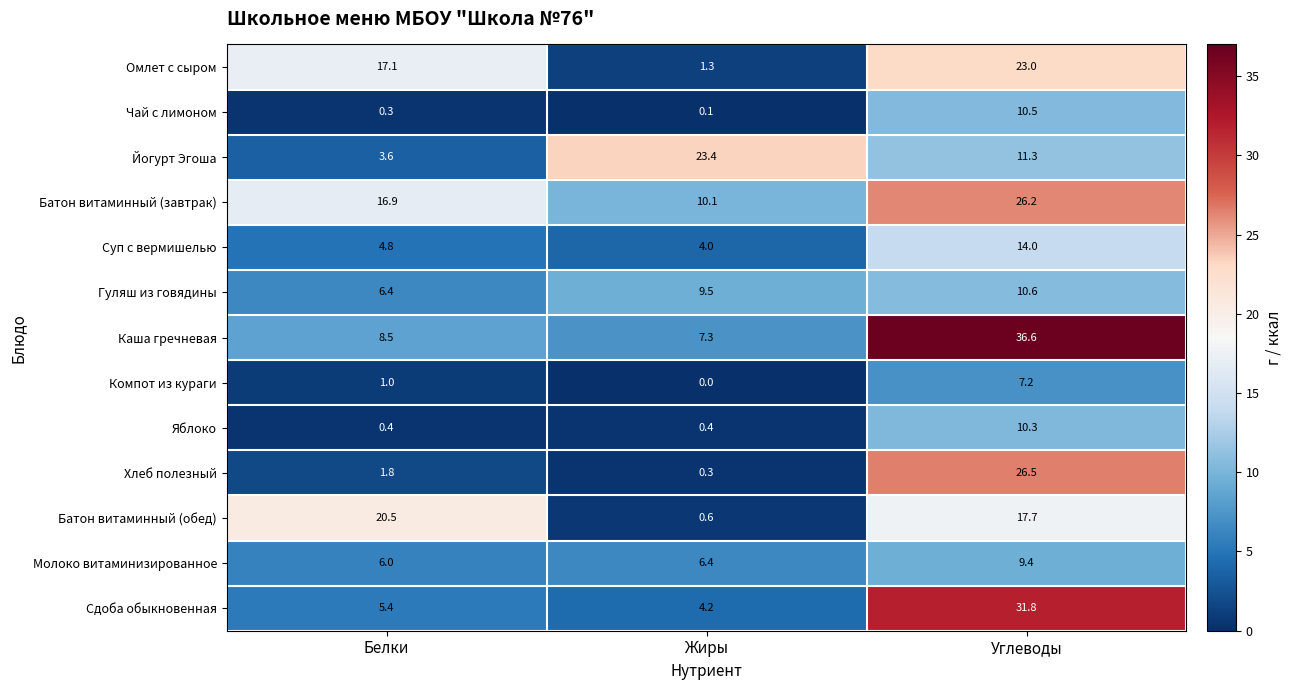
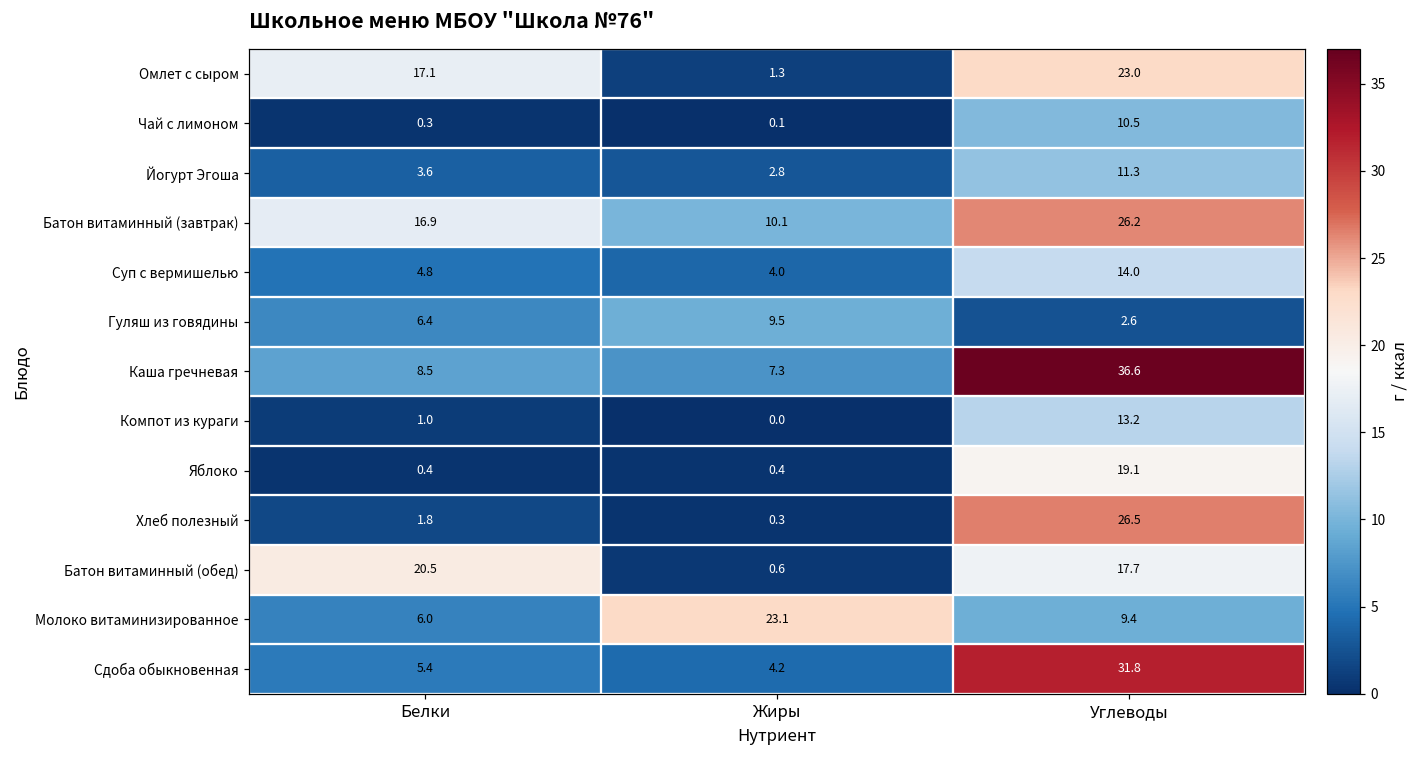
Йогурт Эгоша, Жиры: 23.4 -> 2.8
Гуляш из говядины, Углеводы: 10.6 -> 2.6
Компот из кураги, Углеводы: 7.2 -> 13.2
Яблоко, Углеводы: 10.3 -> 19.1
Молоко витаминизированное, Жиры: 6.4 -> 23.1
